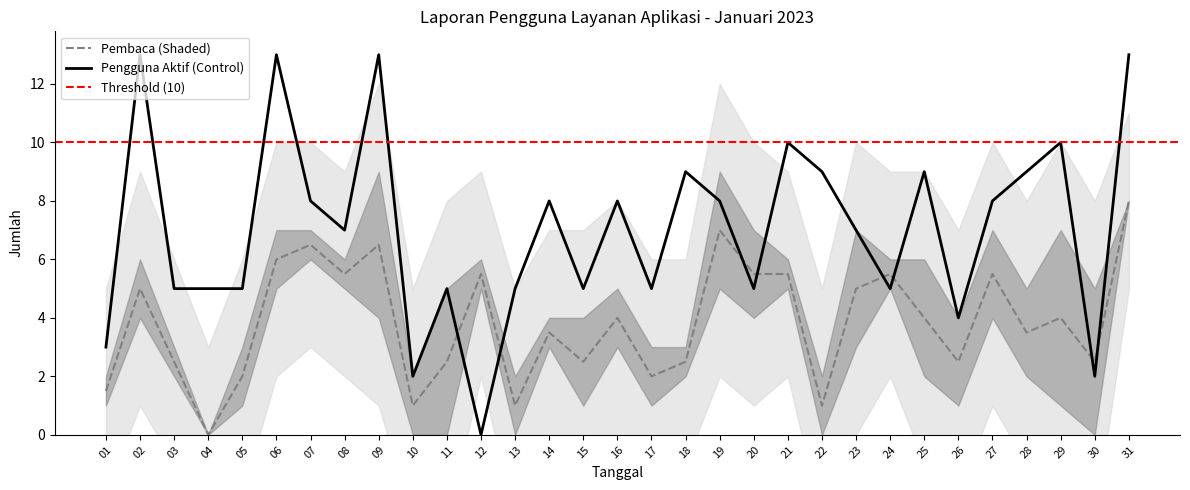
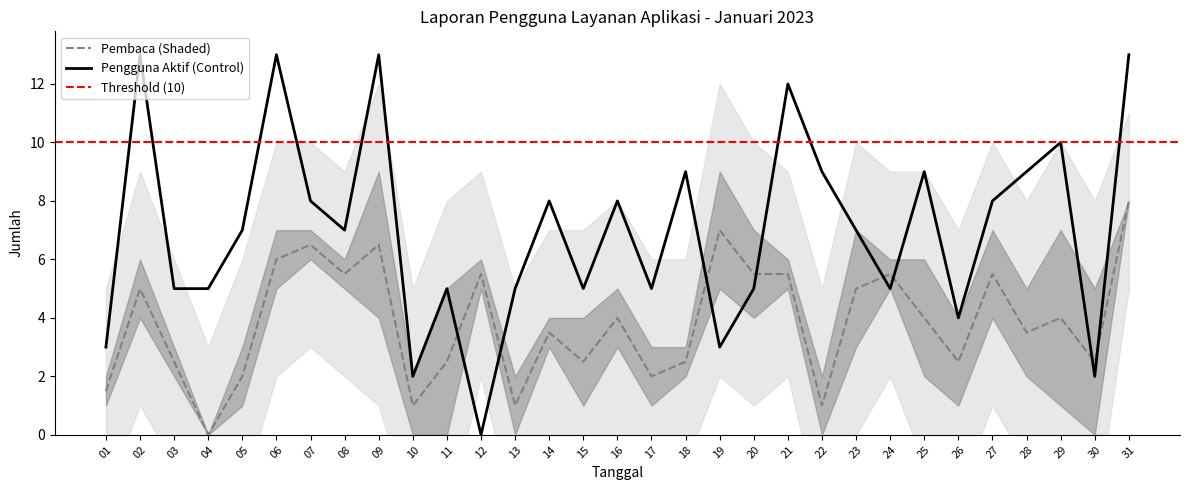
Pengguna Aktif (Control), 05: 5 -> 7
Pengguna Aktif (Control), 19: 8 -> 3
Pengguna Aktif (Control), 21: 10 -> 12
